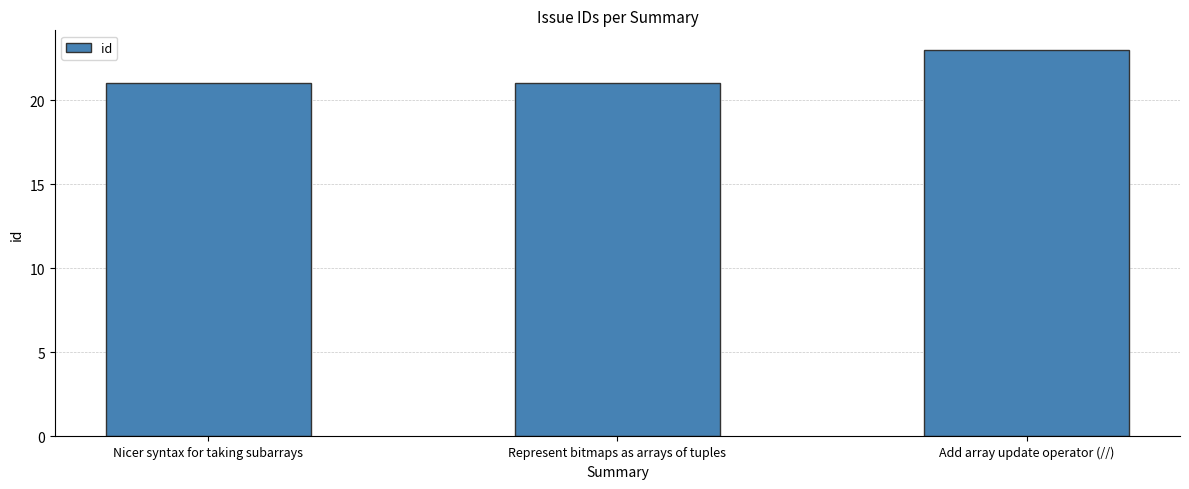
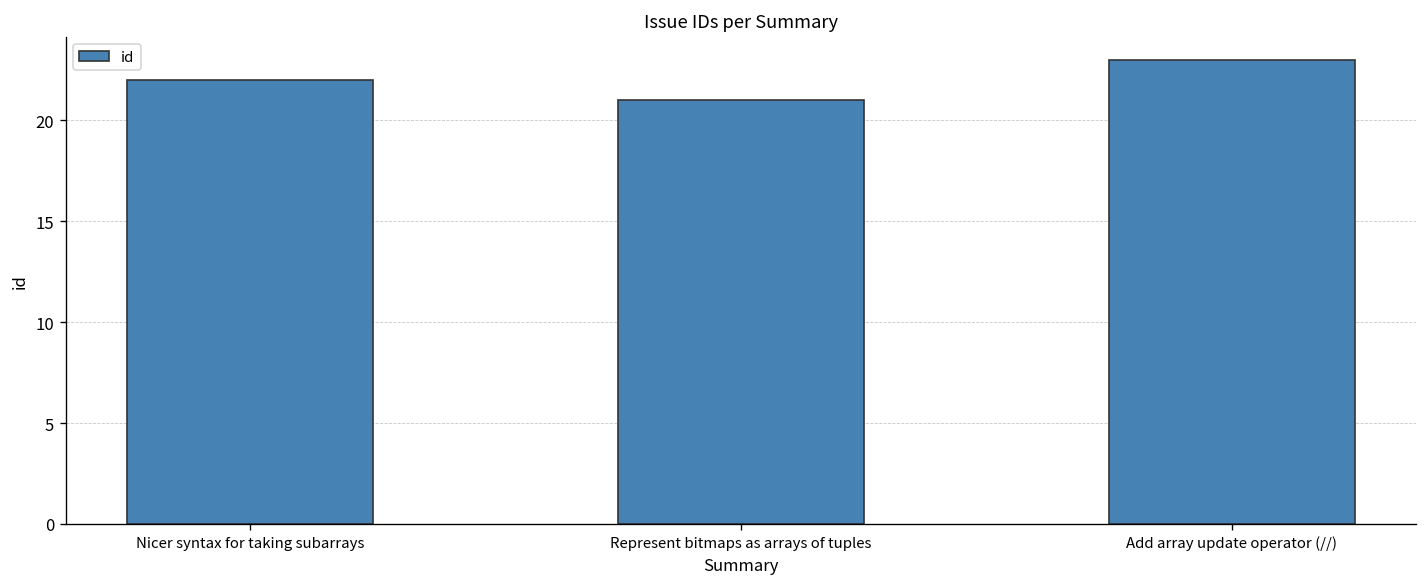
Nicer syntax for taking subarrays: 21 -> 22
